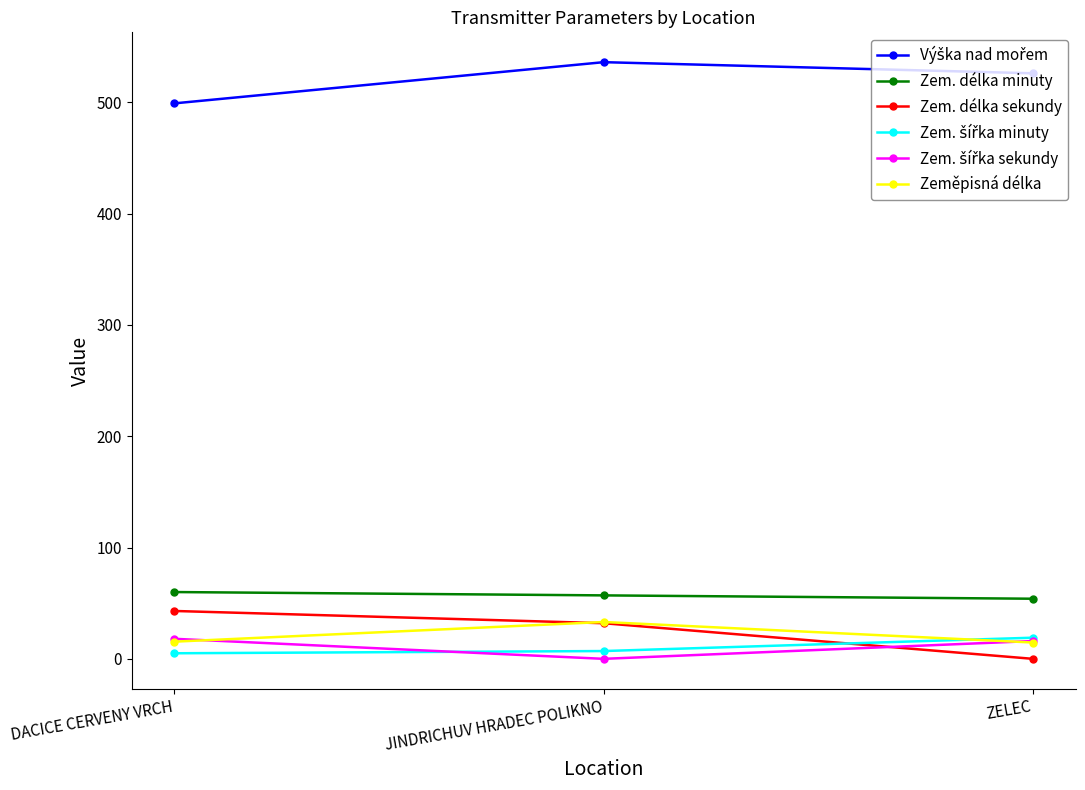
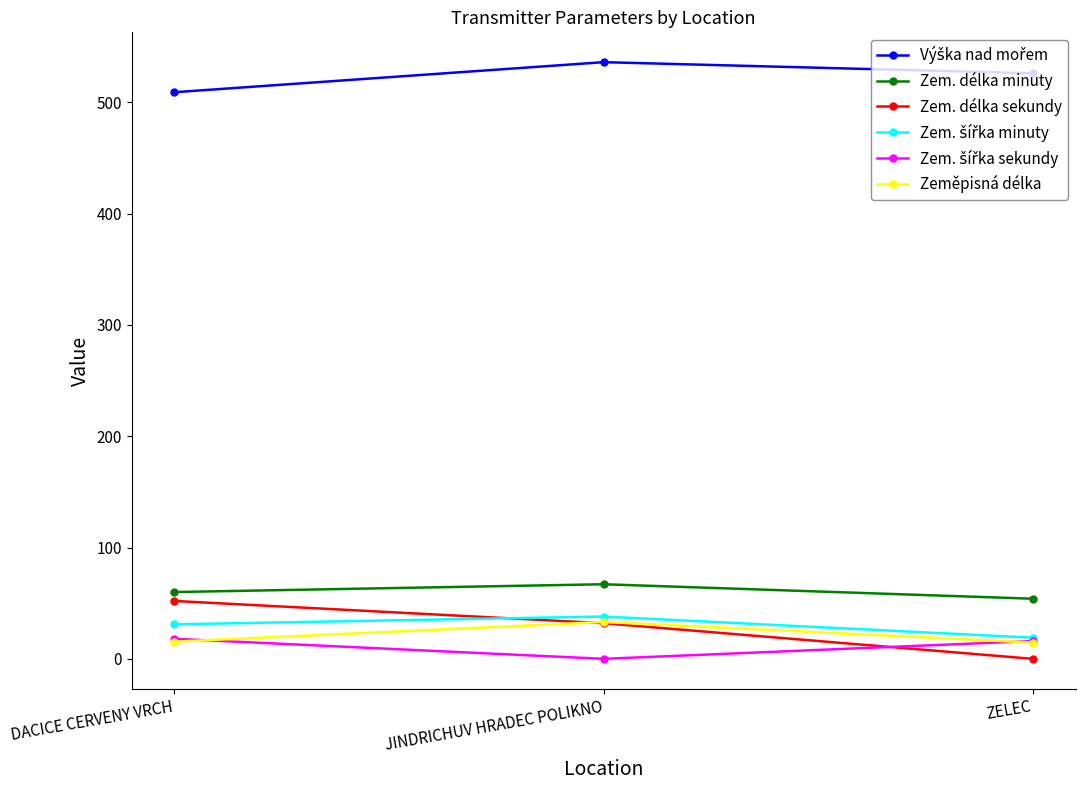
Výška nad mořem, DACICE CERVENY VRCH: 499 -> 509
Zem. délka sekundy, DACICE CERVENY VRCH: 43 -> 52
Zem. šířka minuty, DACICE CERVENY VRCH: 5 -> 31
Zem. délka minuty, JINDRICHUV HRADEC POLIKNO: 57 -> 67
Zem. šířka minuty, JINDRICHUV HRADEC POLIKNO: 7 -> 38
